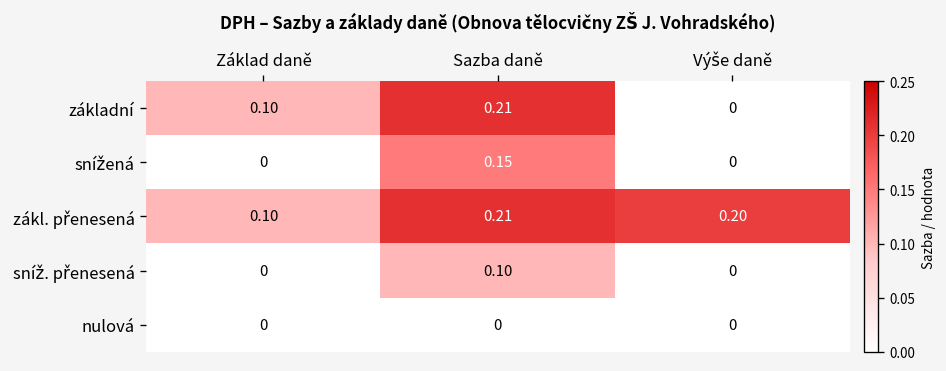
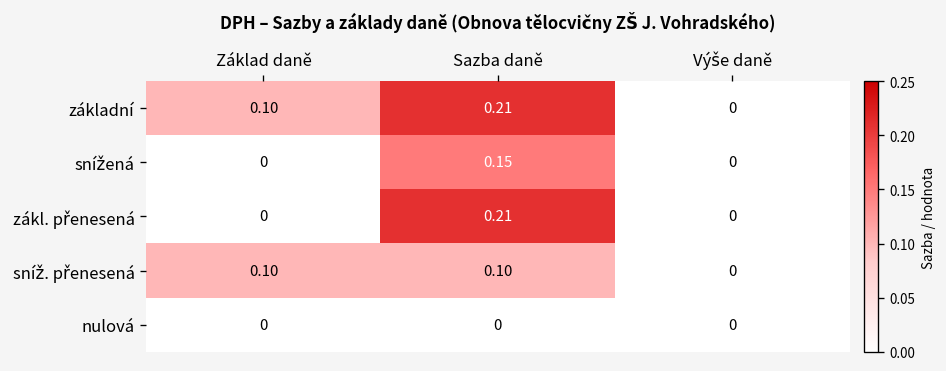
zákl. přenesená, Základ daně: 0.10 -> 0
zákl. přenesená, Výše daně: 0.20 -> 0
sníž. přenesená, Základ daně: 0 -> 0.10
